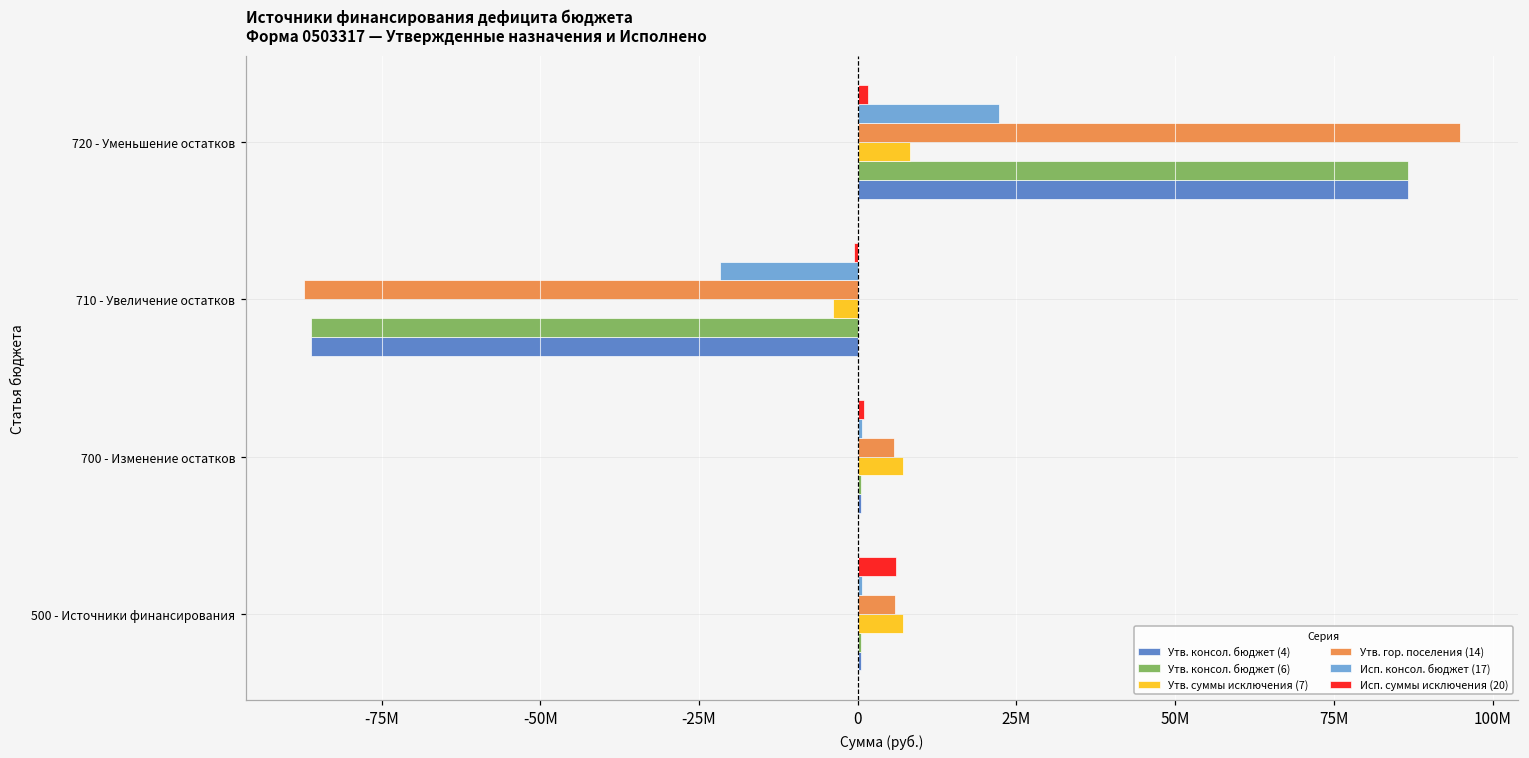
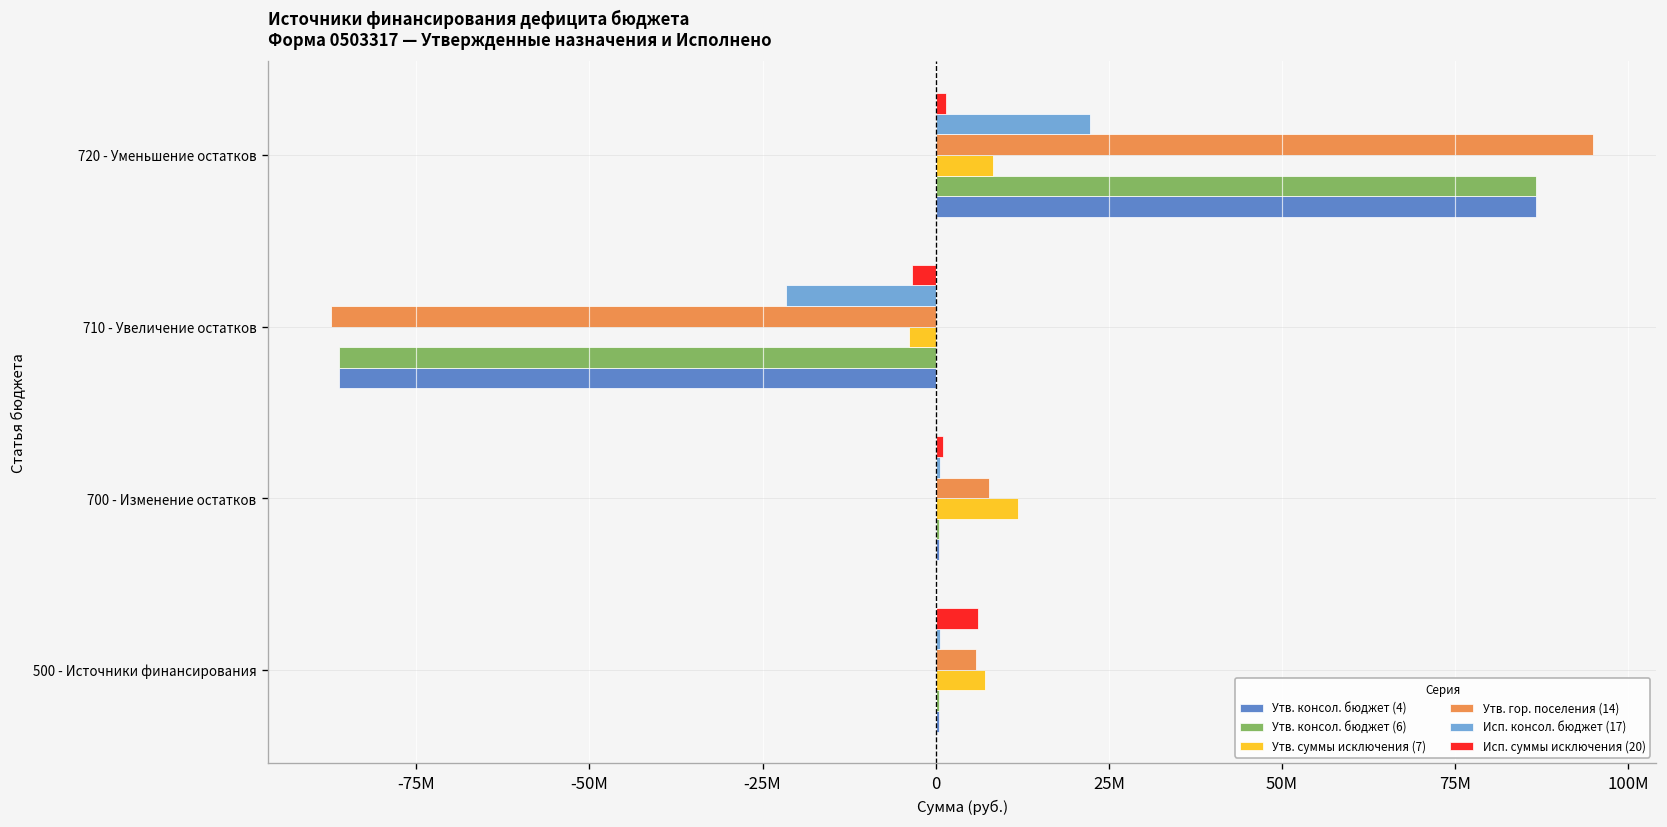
Исп. суммы исключения (20), 710 - Увеличение остатков: -1000000 -> -3000000
Утв. гор. поселения (14), 700 - Изменение остатков: 6000000 -> 8000000
Утв. суммы исключения (7), 700 - Изменение остатков: 7000000 -> 12000000
